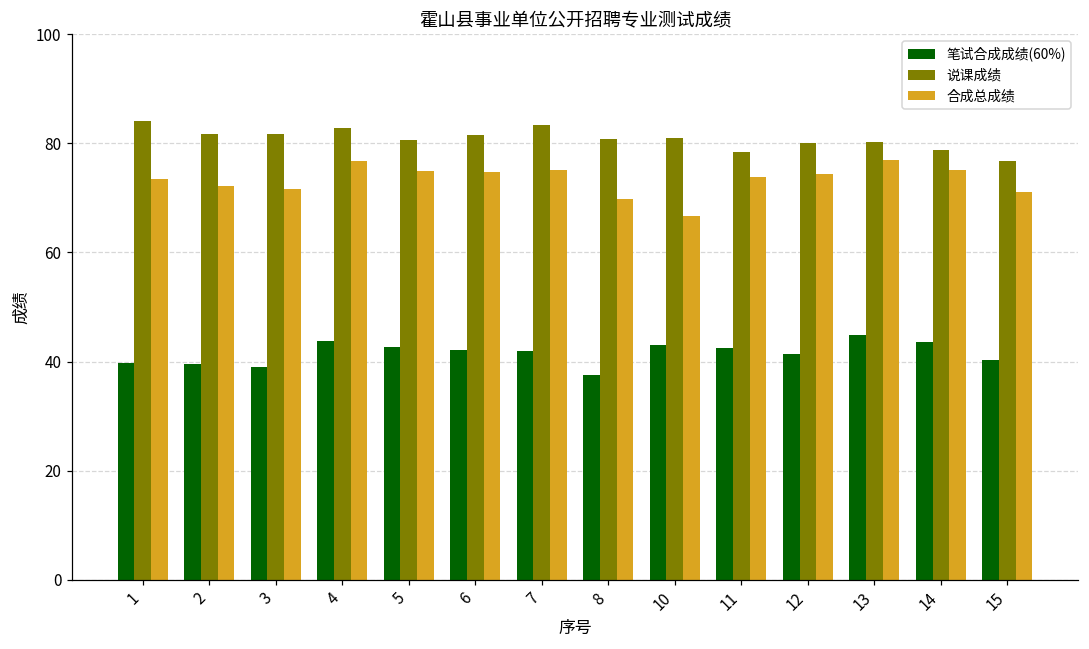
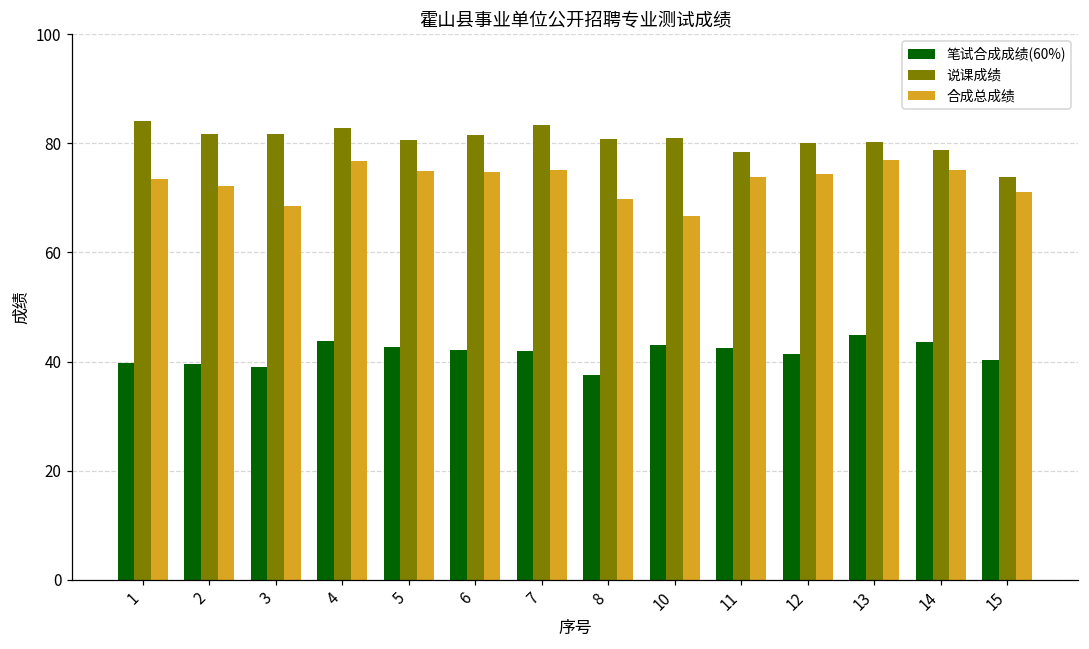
合成总成绩, 3: 72 -> 69
说课成绩, 15: 77 -> 74
